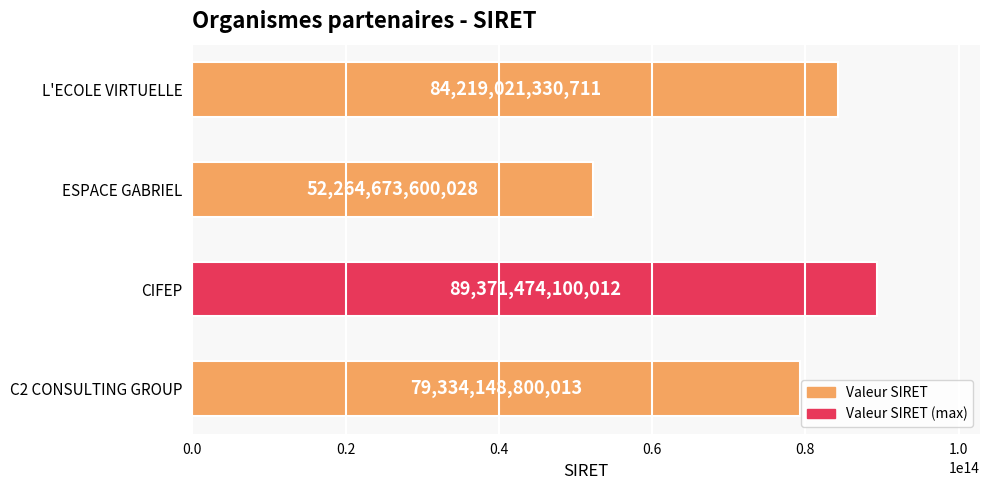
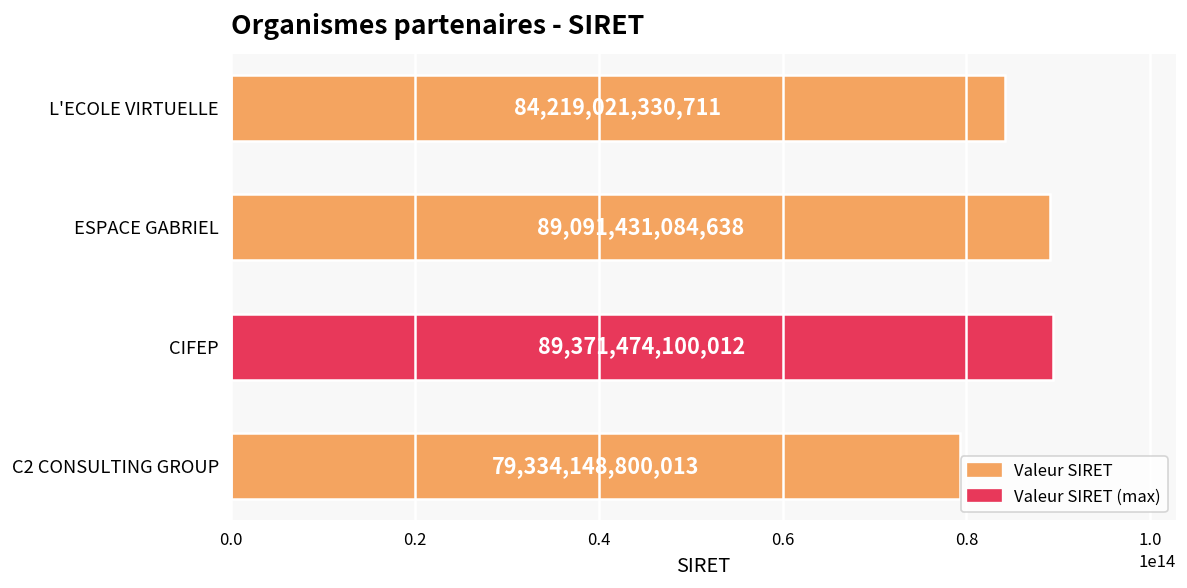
ESPACE GABRIEL: 52,264,673,600,028 -> 89,091,431,084,638
